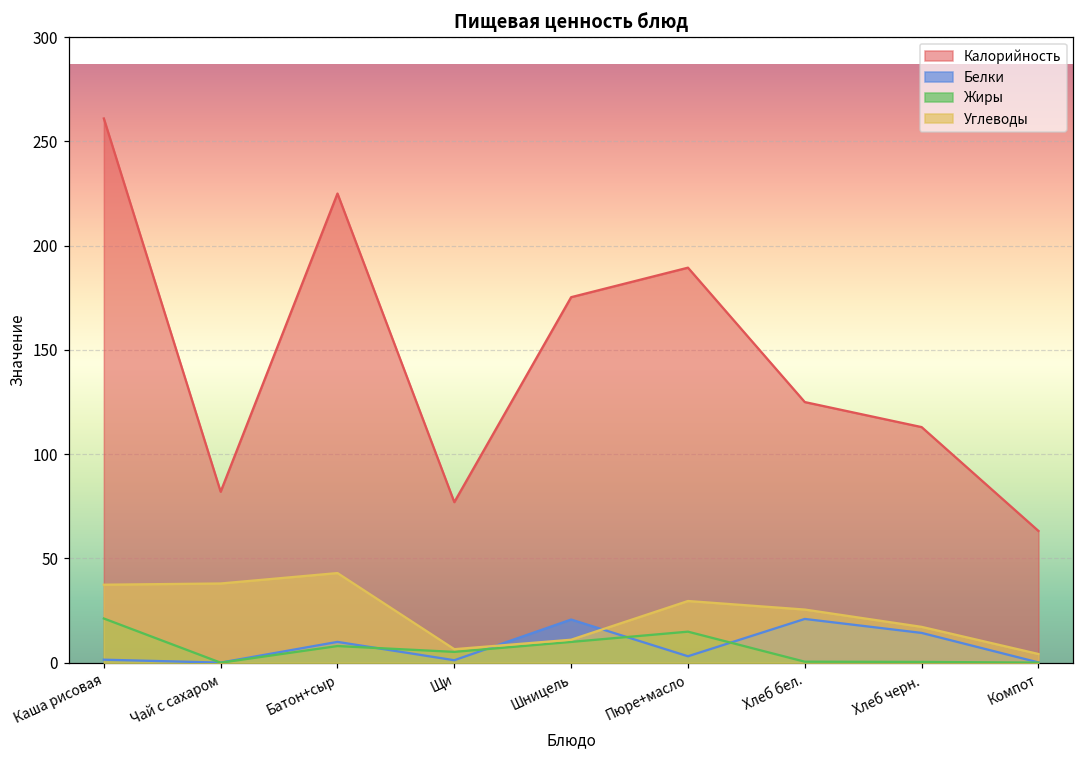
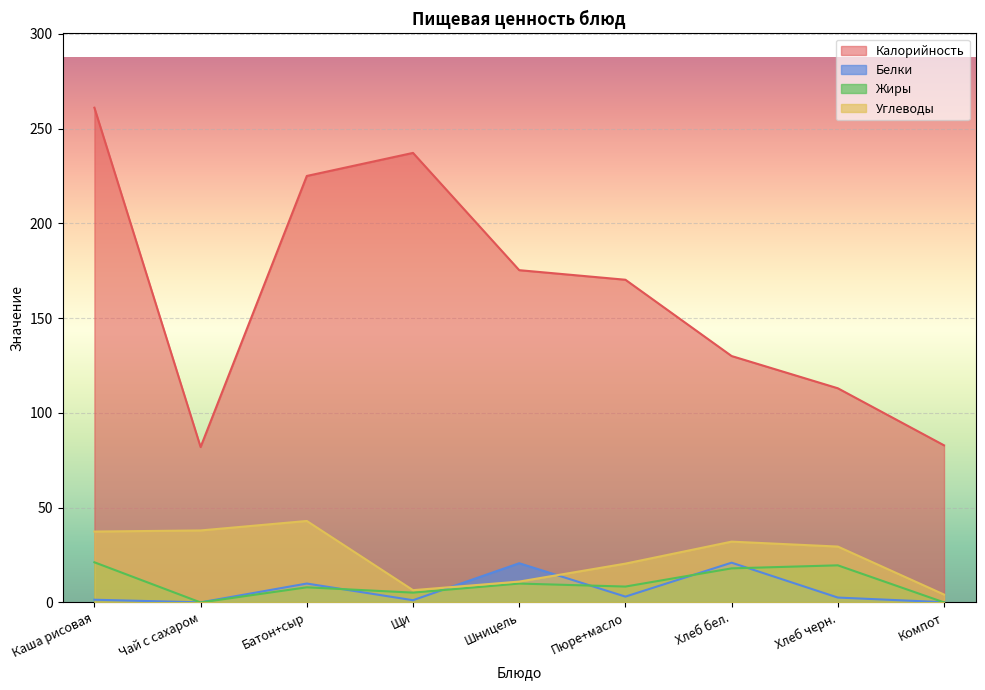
Калорийность, Щи: 77 -> 237
Калорийность, Пюре+масло: 189 -> 170
Жиры, Пюре+масло: 15 -> 8
Углеводы, Пюре+масло: 30 -> 21
Калорийность, Хлеб бел.: 125 -> 130
Жиры, Хлеб бел.: 1 -> 18
Углеводы, Хлеб бел.: 26 -> 32
Белки, Хлеб черн.: 14 -> 3
Жиры, Хлеб черн.: 0 -> 20
Углеводы, Хлеб черн.: 17 -> 30
Калорийность, Компот: 63 -> 83
